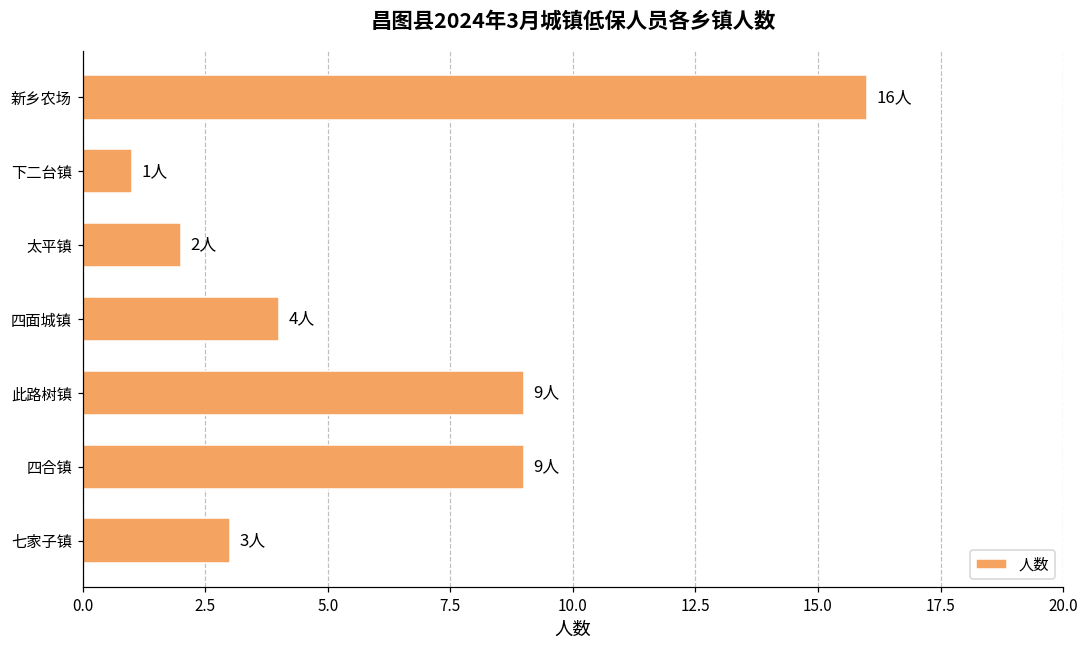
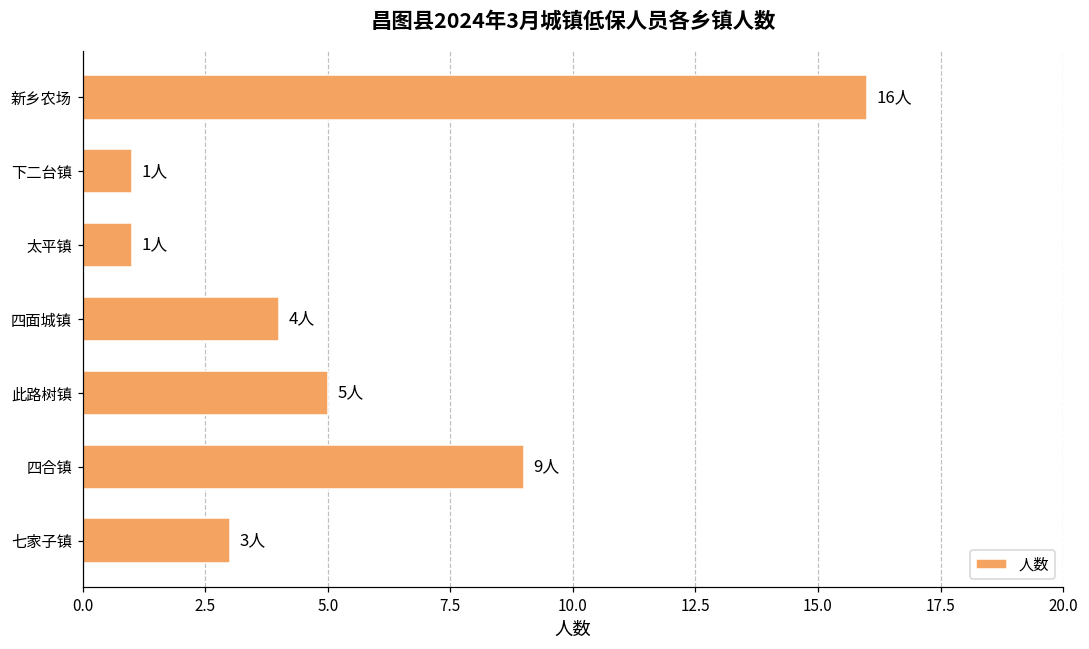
太平镇: 2人 -> 1人
此路树镇: 9人 -> 5人
